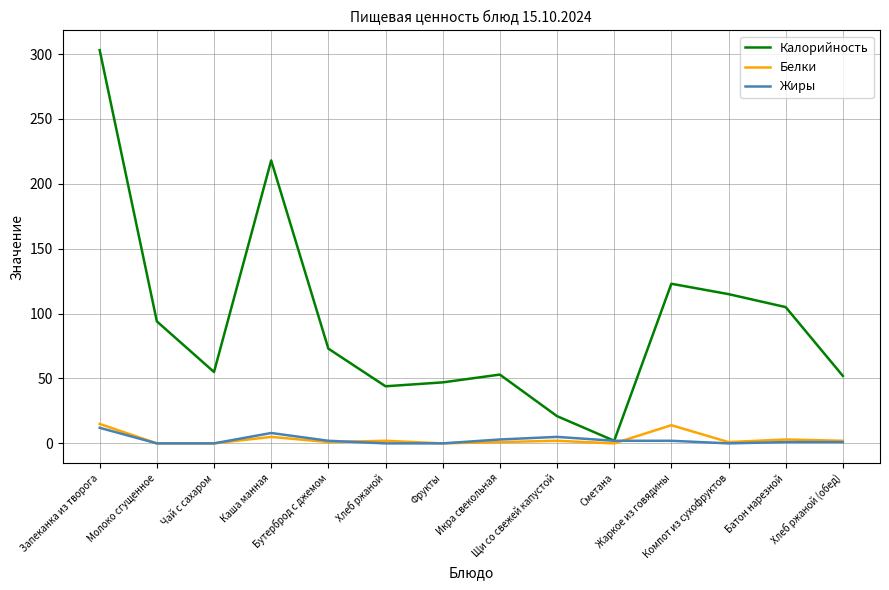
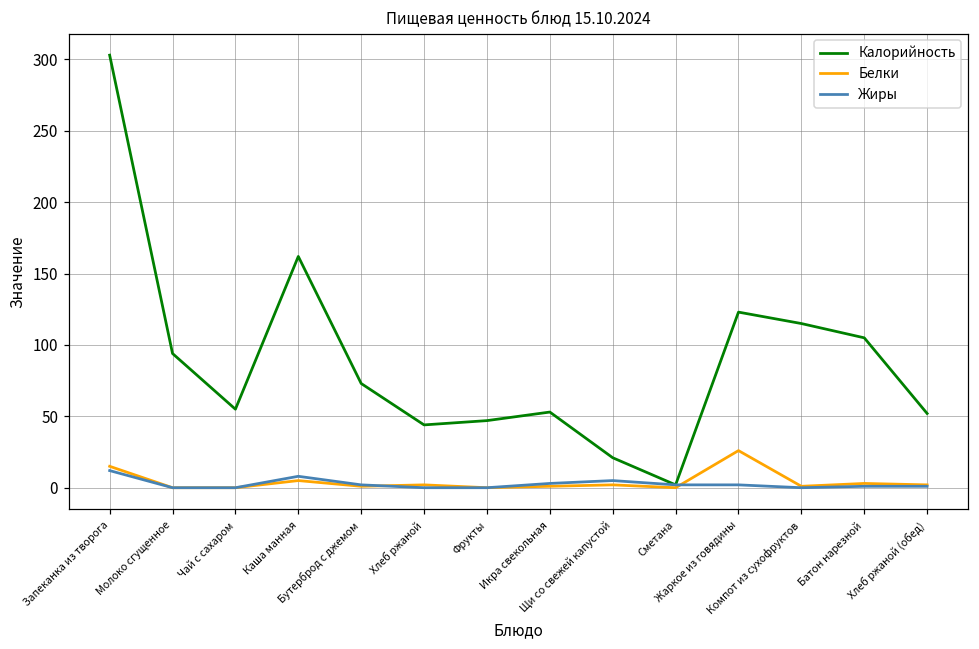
Калорийность, Каша манная: 218 -> 162
Белки, Жаркое из говядины: 14 -> 26
